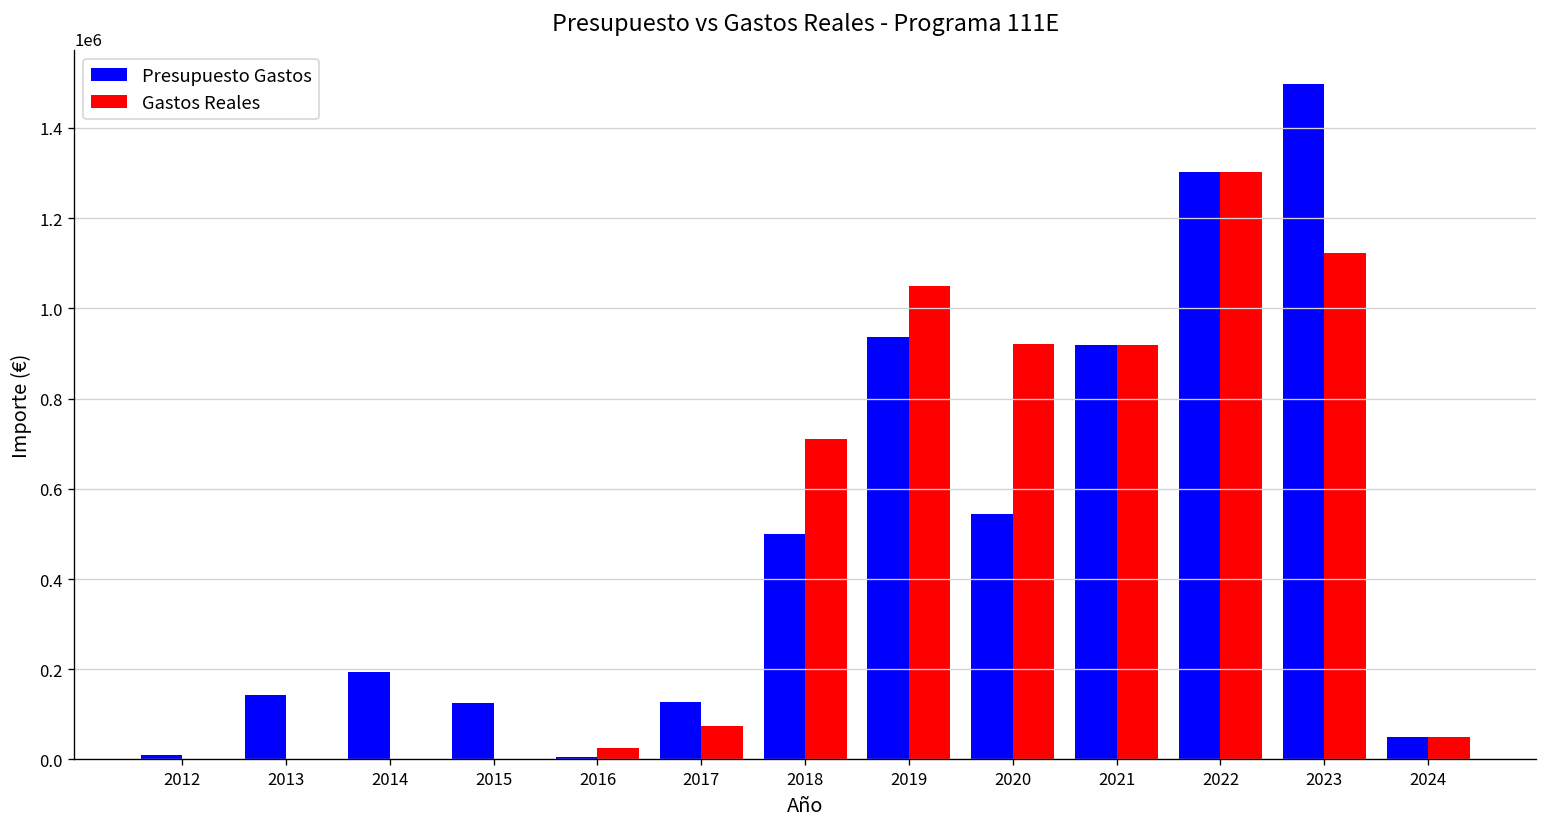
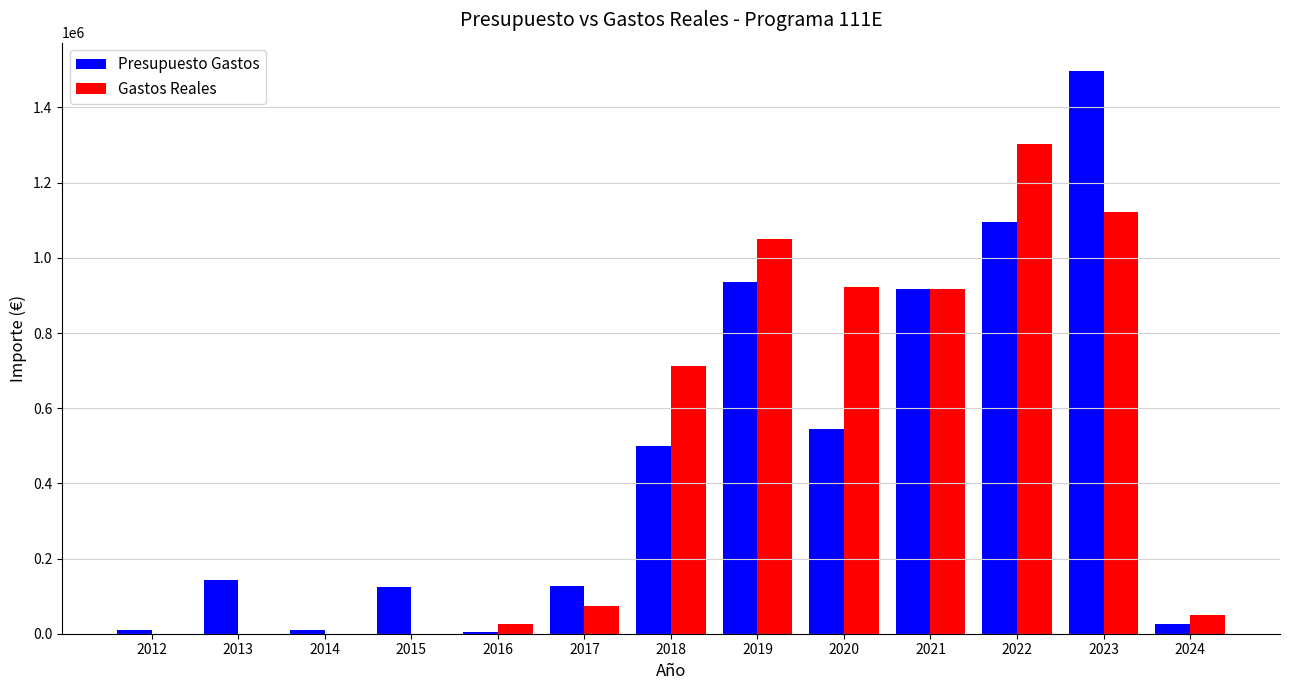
Presupuesto Gastos, 2014: 190000 -> 10000
Presupuesto Gastos, 2022: 1300000 -> 1100000
Presupuesto Gastos, 2024: 50000 -> 30000
